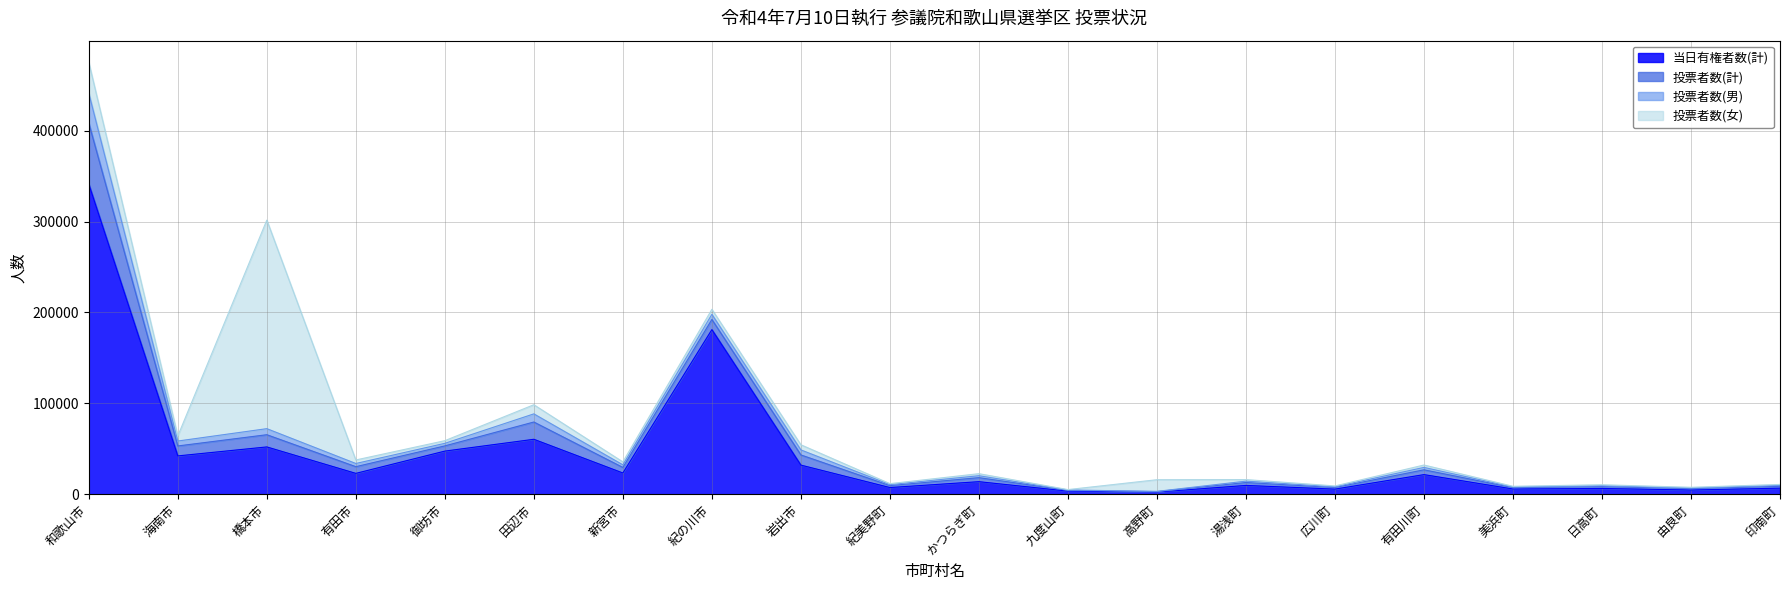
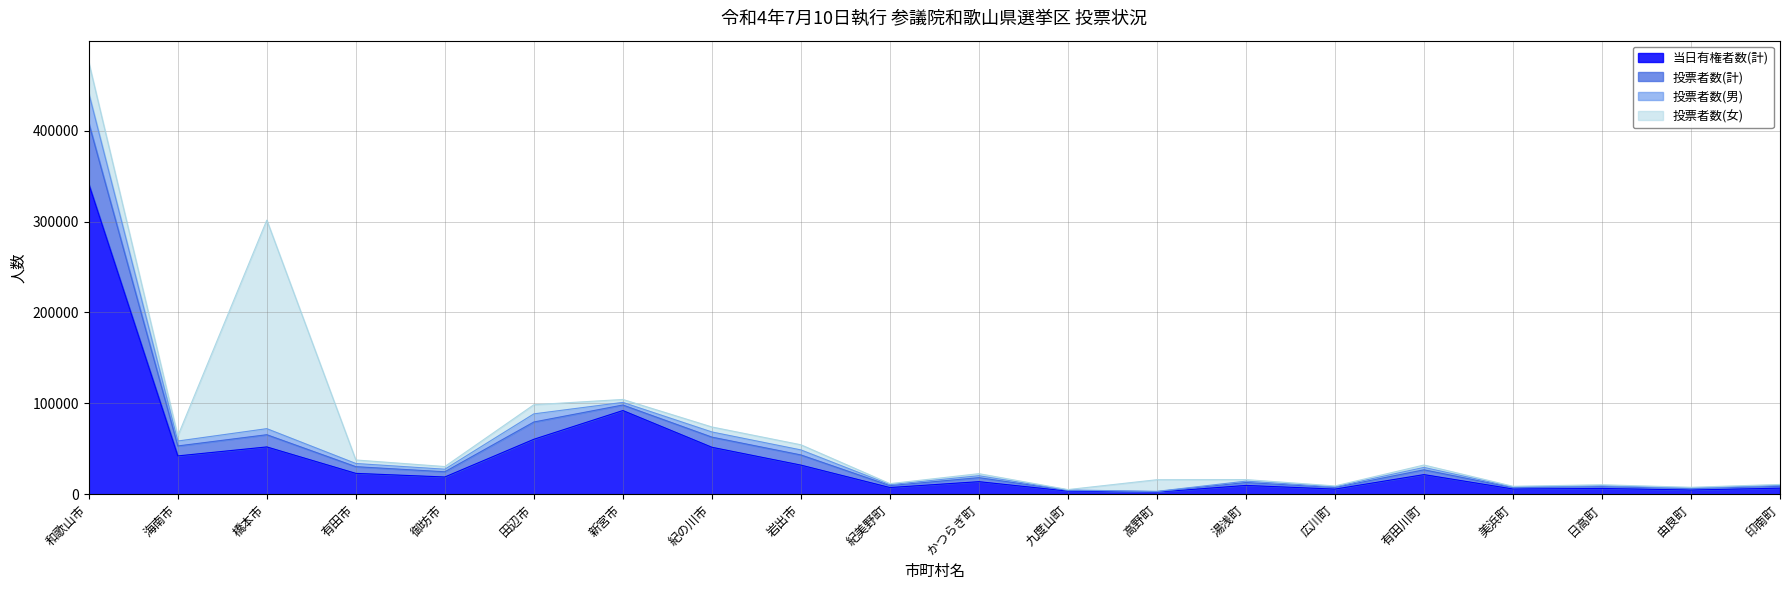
当日有権者数(計), 御坊市: 50000 -> 20000
当日有権者数(計), 新宮市: 20000 -> 90000
当日有権者数(計), 紀の川市: 180000 -> 50000
